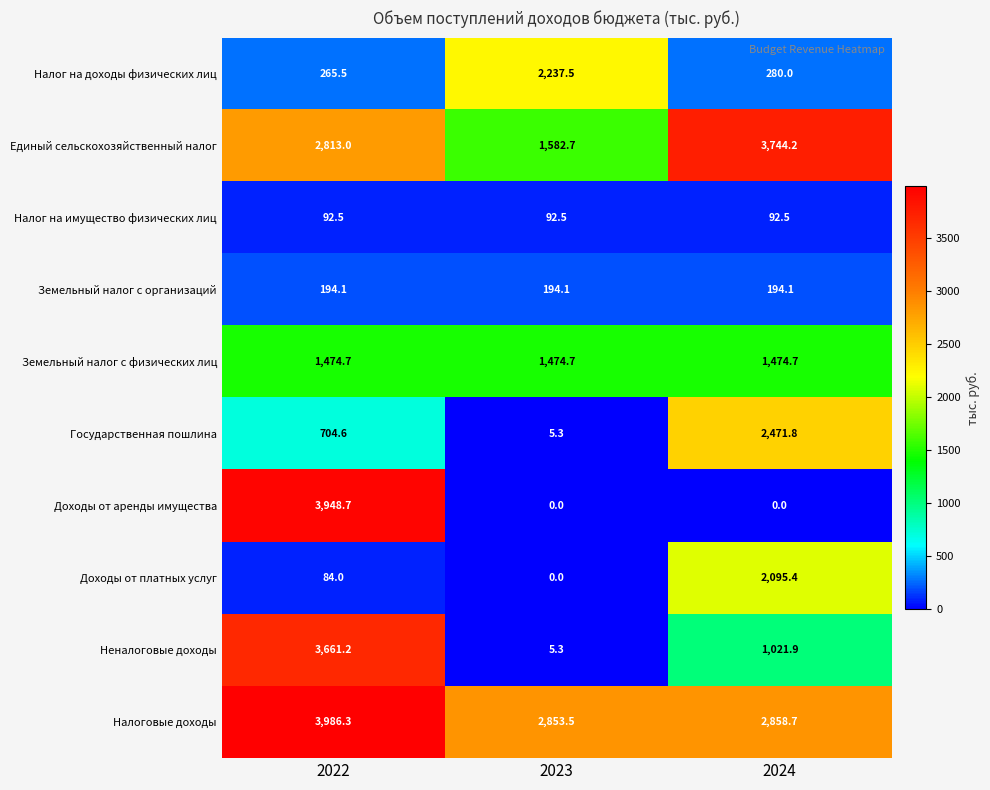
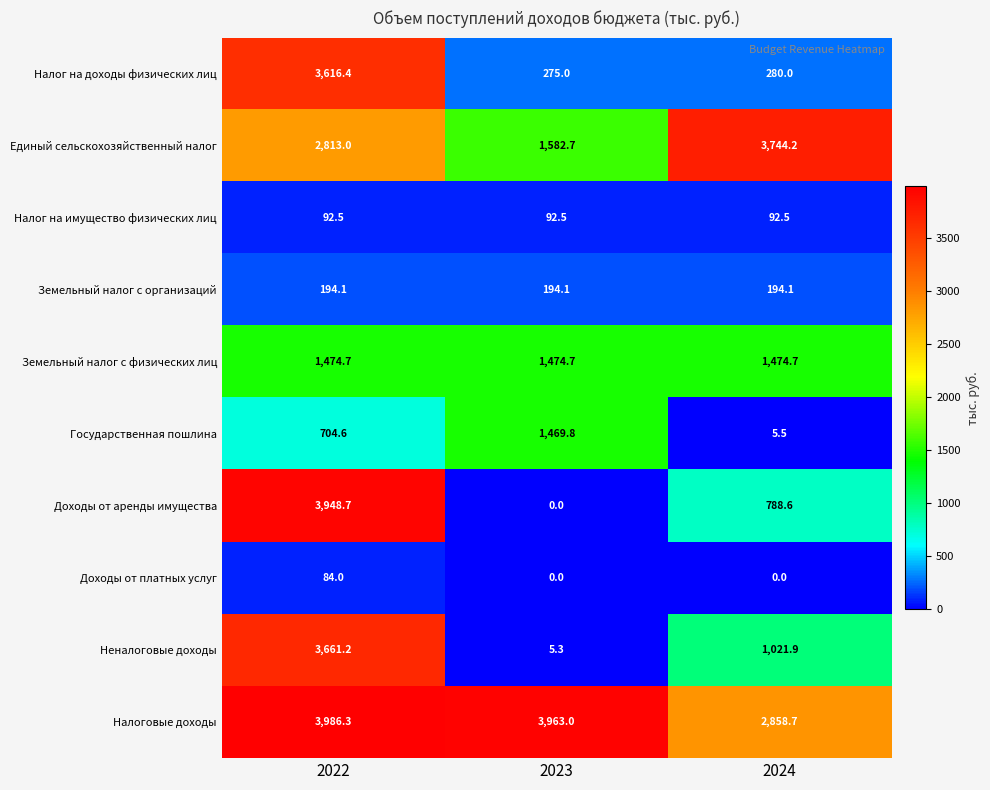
Налог на доходы физических лиц, 2022: 265.5 -> 3,616.4
Налог на доходы физических лиц, 2023: 2,237.5 -> 275.0
Государственная пошлина, 2023: 5.3 -> 1,469.8
Государственная пошлина, 2024: 2,471.8 -> 5.5
Доходы от аренды имущества, 2024: 0.0 -> 788.6
Доходы от платных услуг, 2024: 2,095.4 -> 0.0
Налоговые доходы, 2023: 2,853.5 -> 3,963.0
